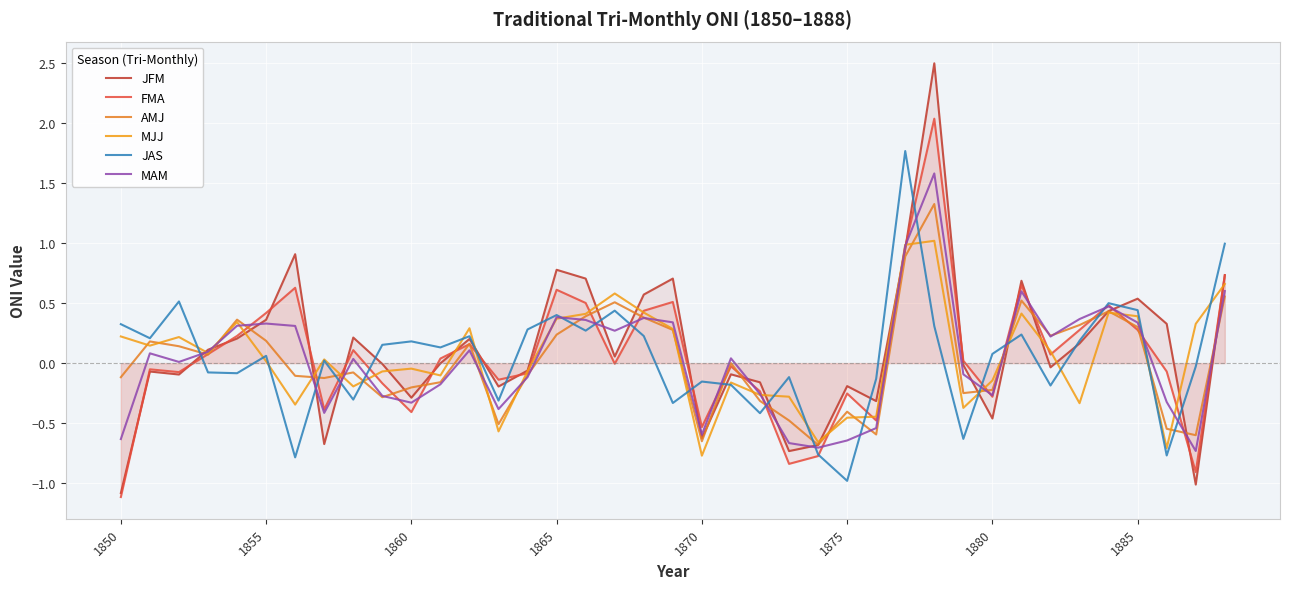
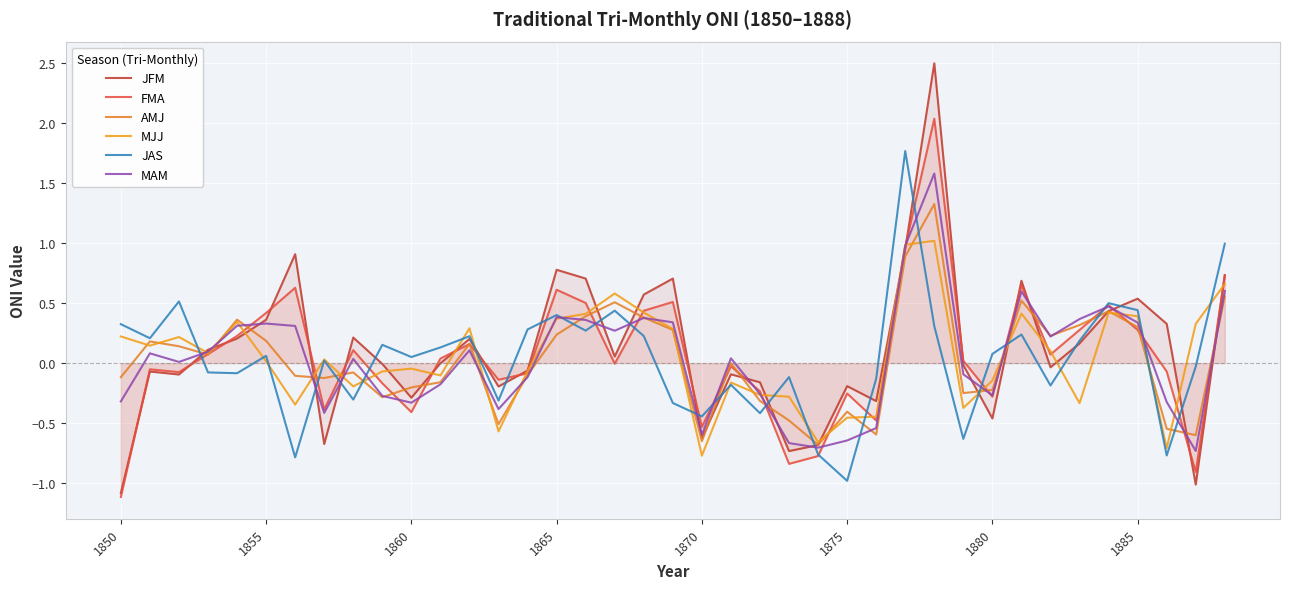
MAM, 1850: -0.63 -> -0.32
JAS, 1860: 0.18 -> 0.05
JAS, 1870: -0.15 -> -0.44
